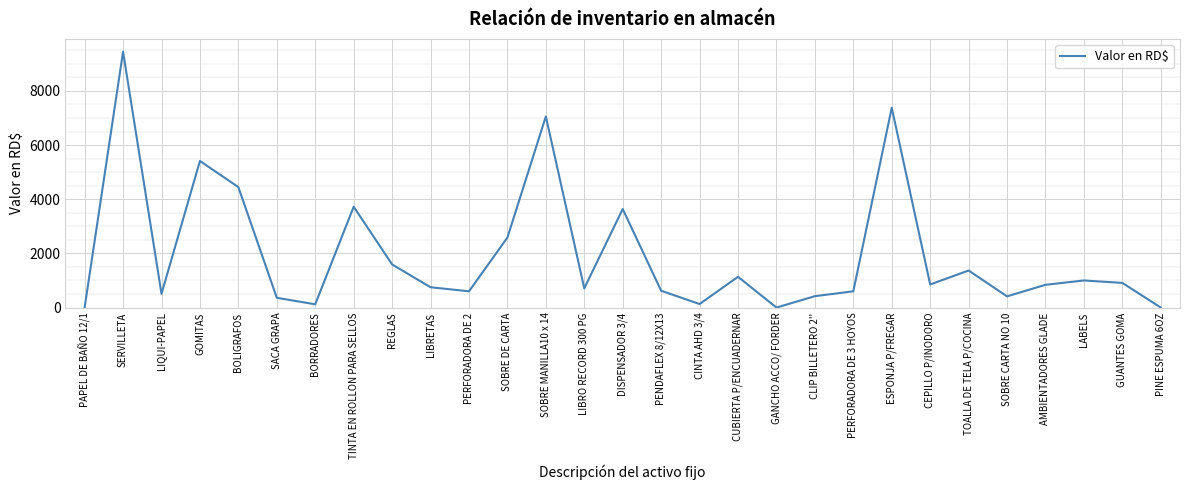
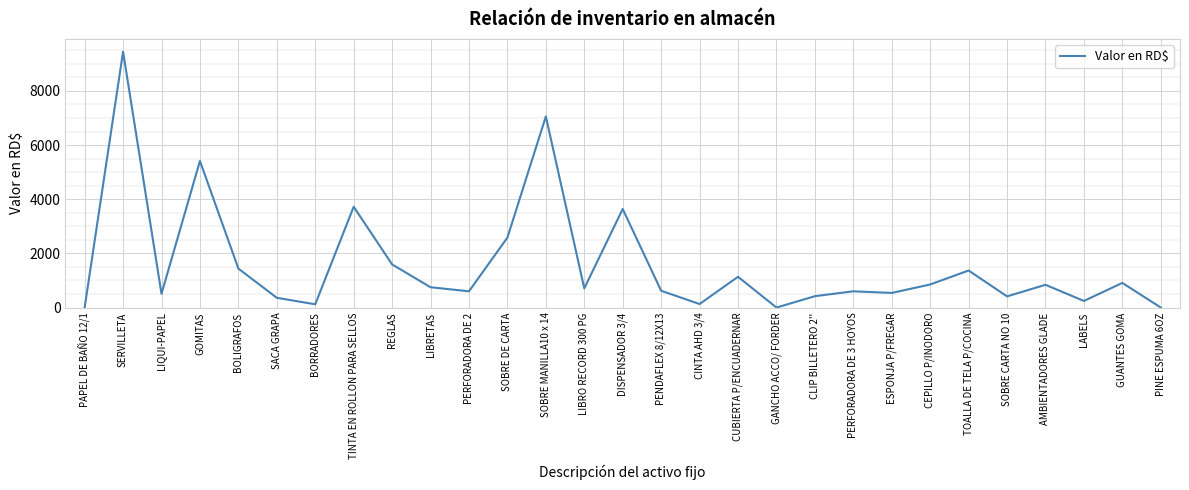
BOLIGRAFOS: 4400 -> 1400
ESPONJA P/FREGAR: 7400 -> 500
LABELS: 1000 -> 200
